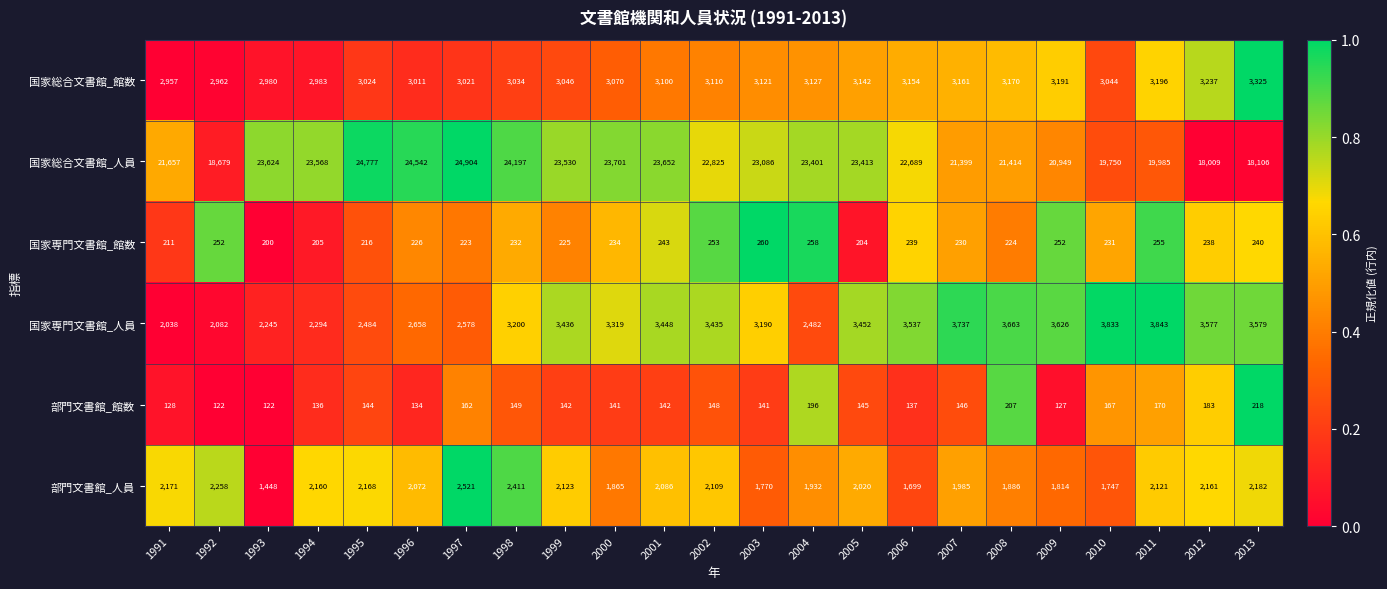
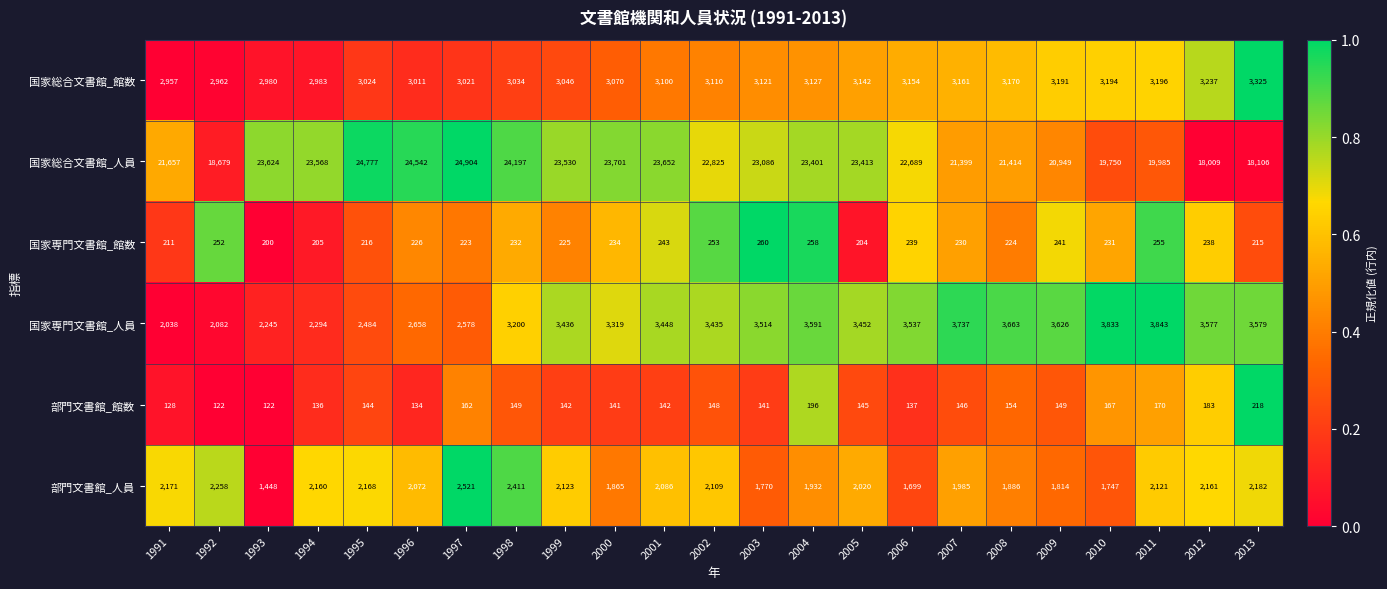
国家総合文書館_館数, 2010: 3,044 -> 3,194
国家専門文書館_館数, 2009: 252 -> 241
国家専門文書館_館数, 2013: 240 -> 215
国家専門文書館_人員, 2003: 3,190 -> 3,514
国家専門文書館_人員, 2004: 2,482 -> 3,591
部門文書館_館数, 2008: 207 -> 154
部門文書館_館数, 2009: 127 -> 149
